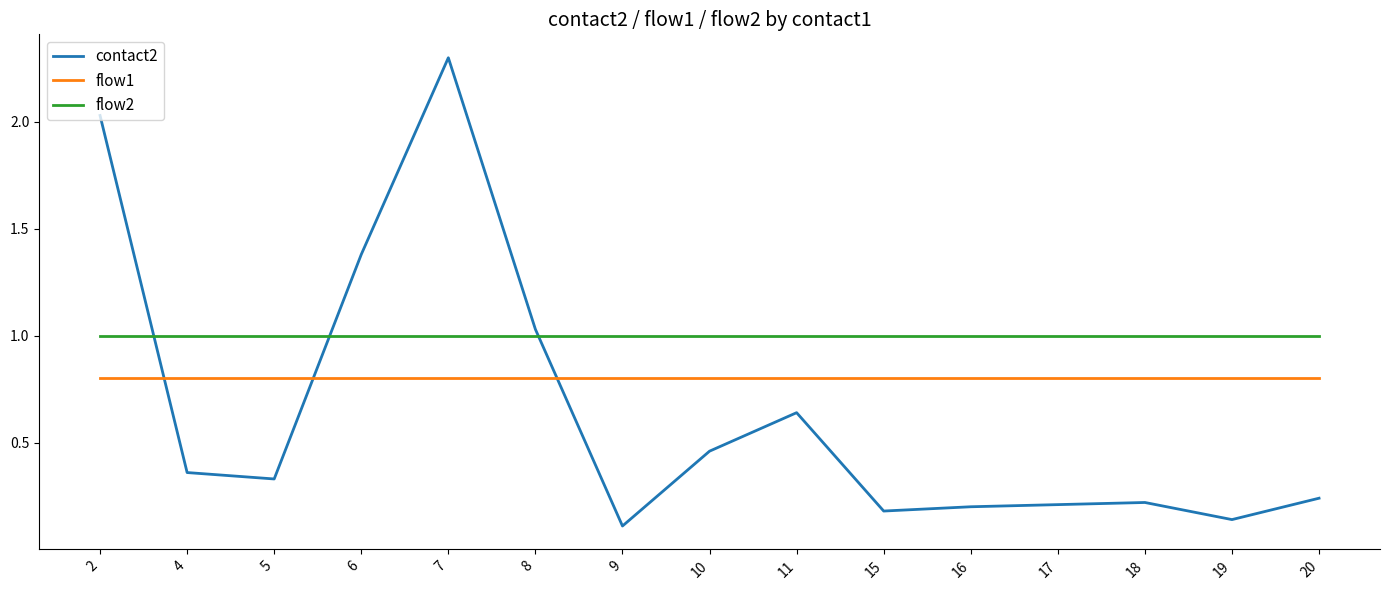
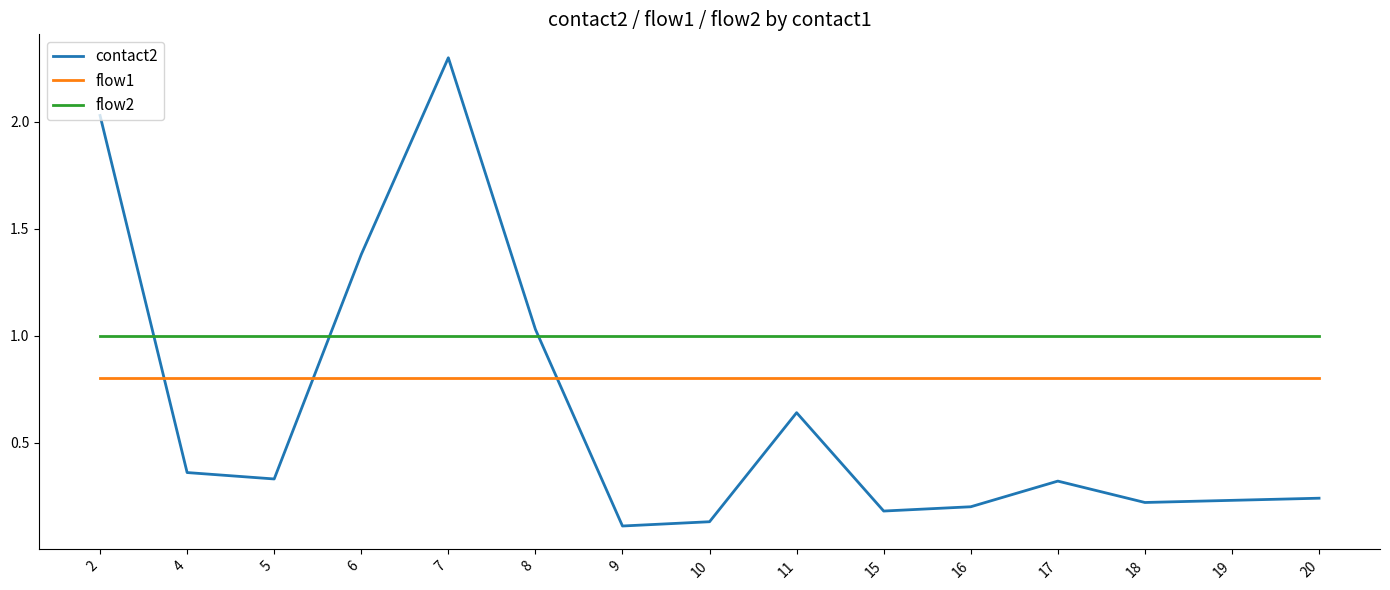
contact2, 10: 0.46 -> 0.13
contact2, 17: 0.21 -> 0.32
contact2, 19: 0.14 -> 0.23
